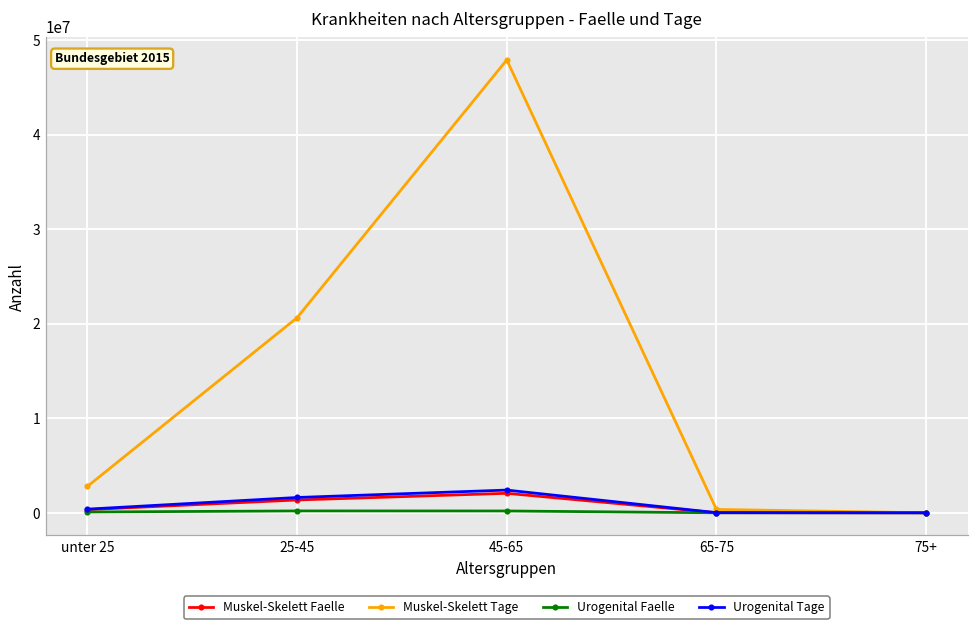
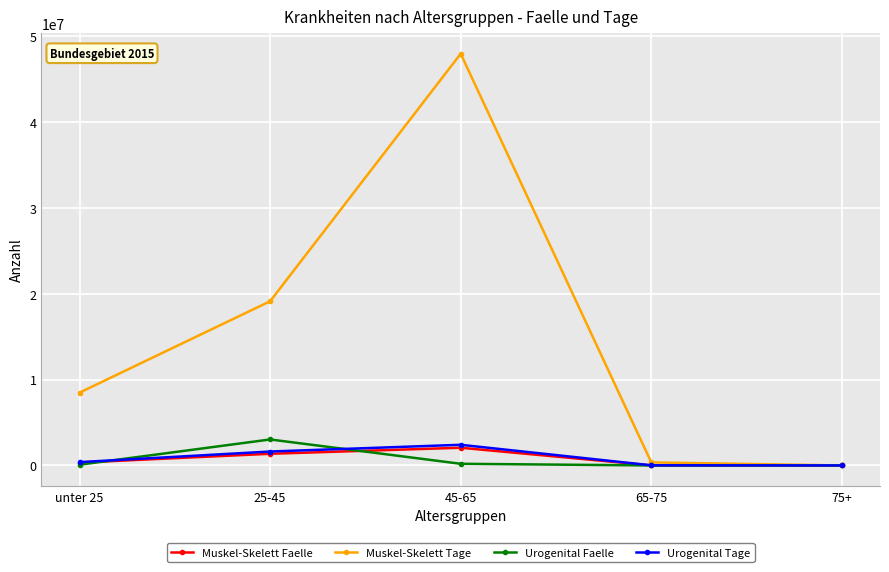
Muskel-Skelett Tage, unter 25: 3000000 -> 8000000
Muskel-Skelett Tage, 25-45: 21000000 -> 19000000
Urogenital Faelle, 25-45: 0 -> 3000000
